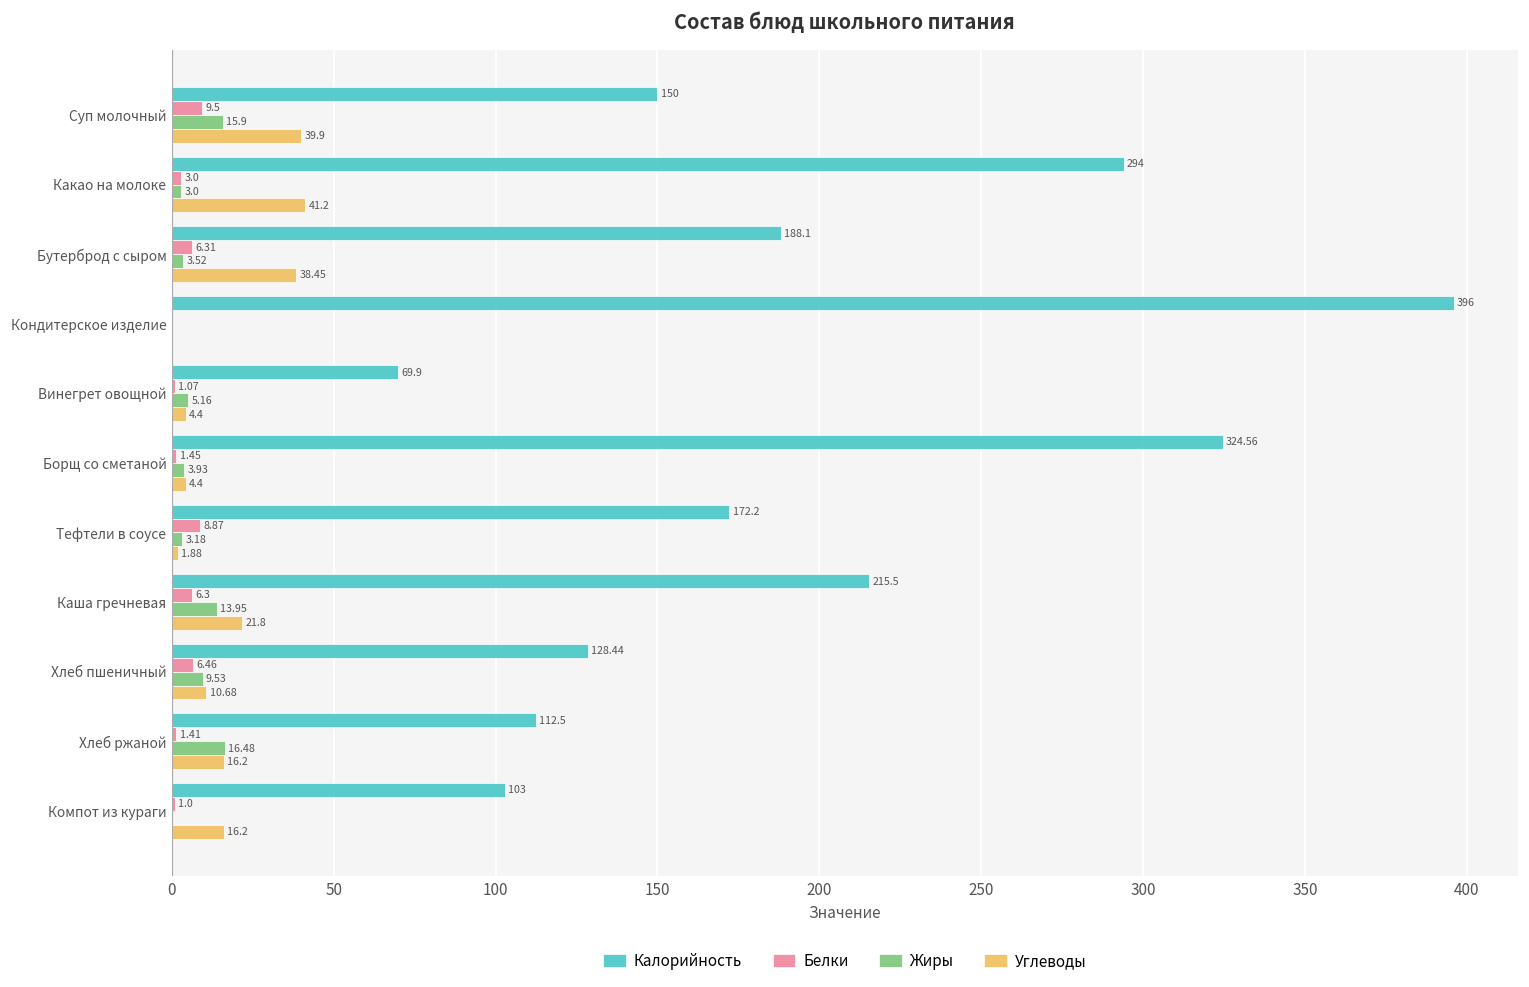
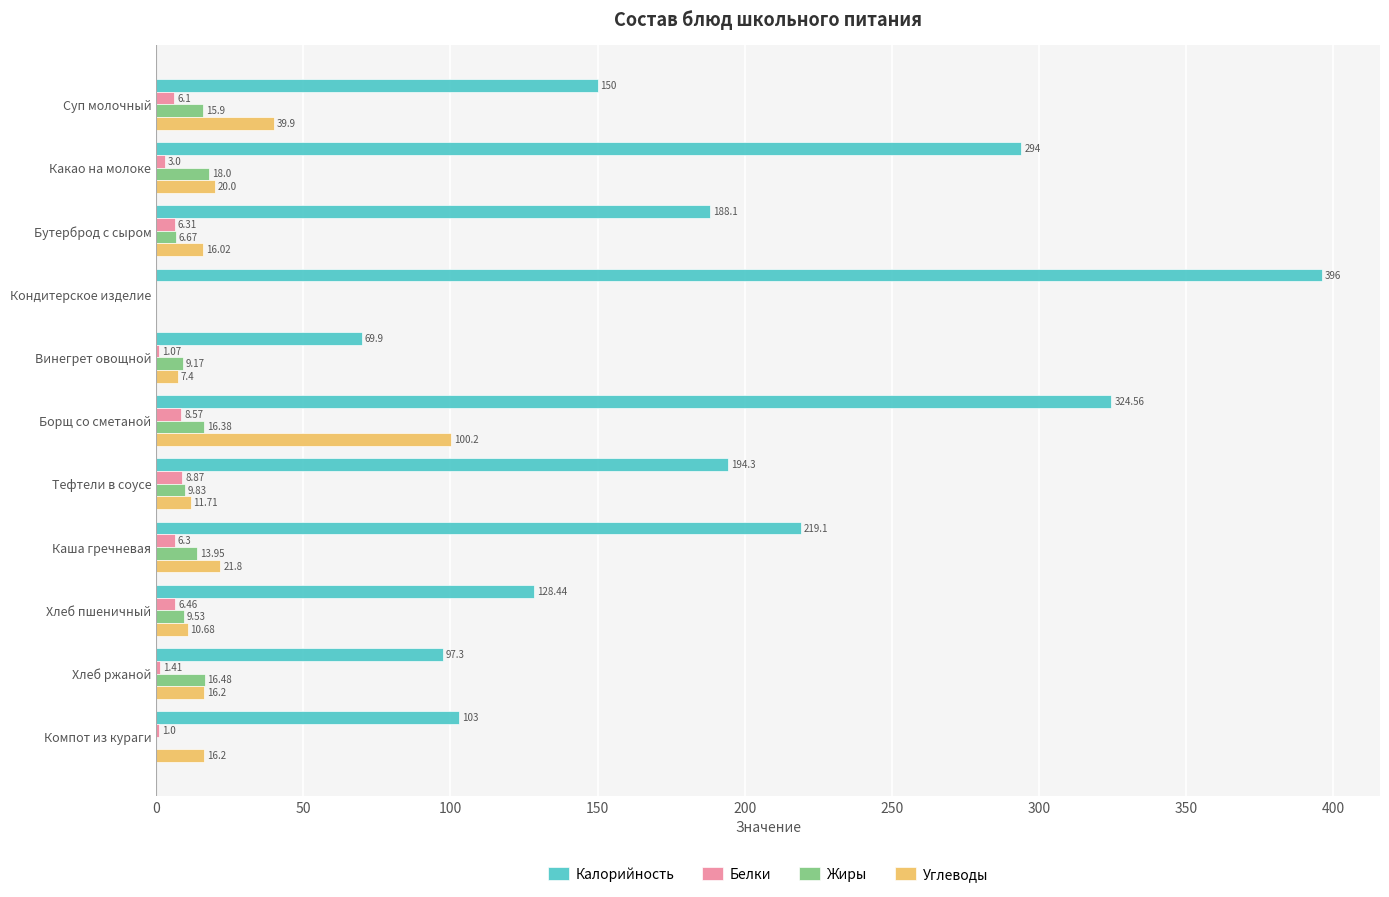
Белки, Суп молочный: 9.5 -> 6.1
Жиры, Какао на молоке: 3.0 -> 18.0
Углеводы, Какао на молоке: 41.2 -> 20.0
Жиры, Бутерброд с сыром: 3.52 -> 6.67
Углеводы, Бутерброд с сыром: 38.45 -> 16.02
Жиры, Винегрет овощной: 5.16 -> 9.17
Углеводы, Винегрет овощной: 4.4 -> 7.4
Белки, Борщ со сметаной: 1.45 -> 8.57
Жиры, Борщ со сметаной: 3.93 -> 16.38
Углеводы, Борщ со сметаной: 4.4 -> 100.2
Калорийность, Тефтели в соусе: 172.2 -> 194.3
Жиры, Тефтели в соусе: 3.18 -> 9.83
Углеводы, Тефтели в соусе: 1.88 -> 11.71
Калорийность, Каша гречневая: 215.5 -> 219.1
Калорийность, Хлеб ржаной: 112.5 -> 97.3
